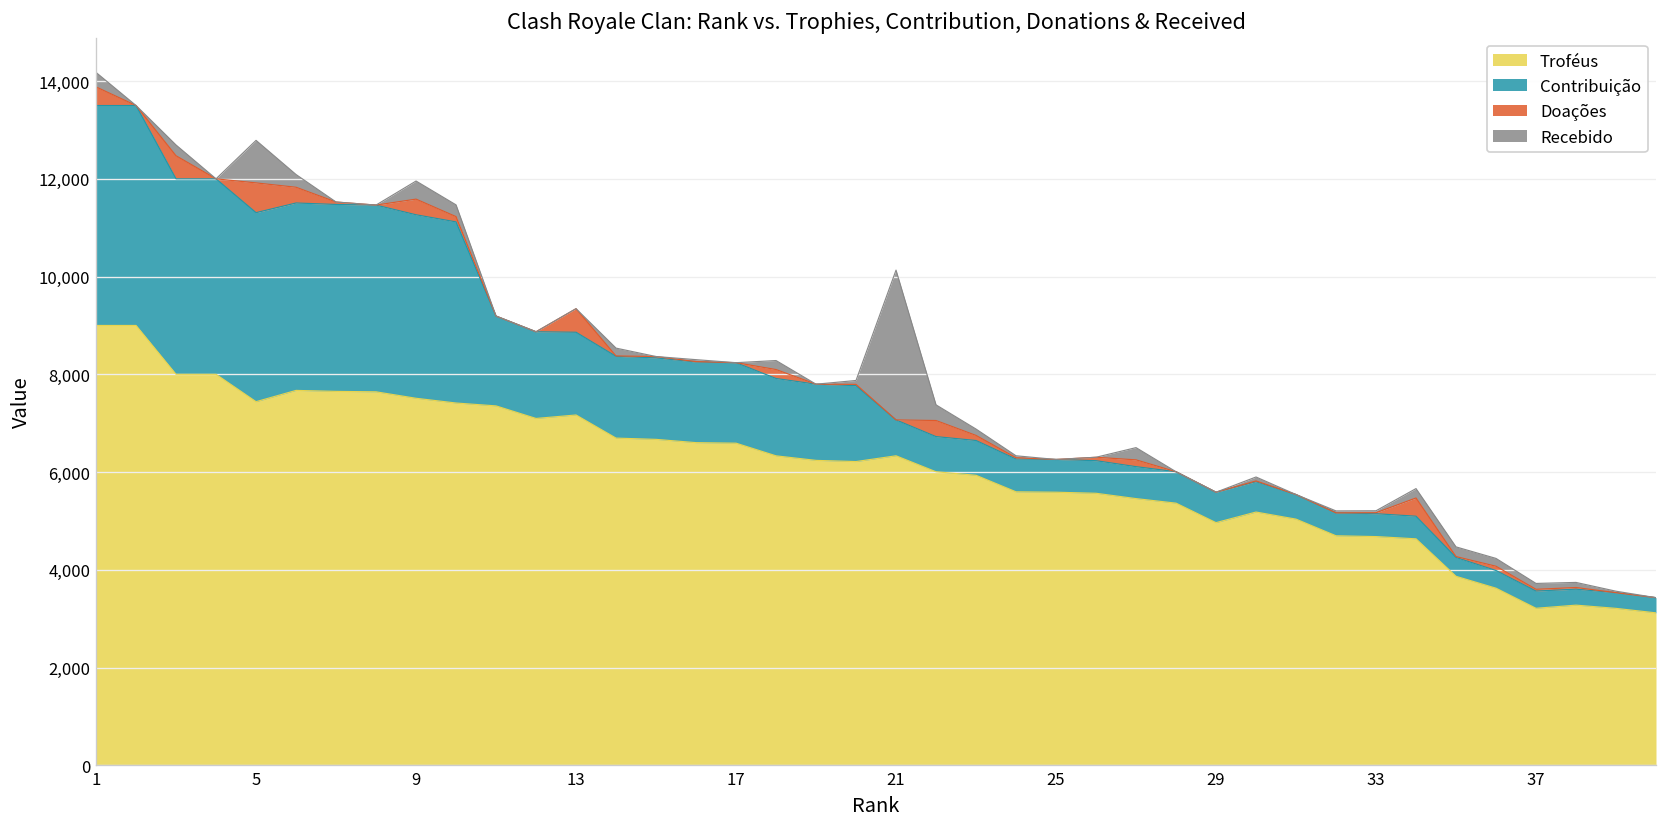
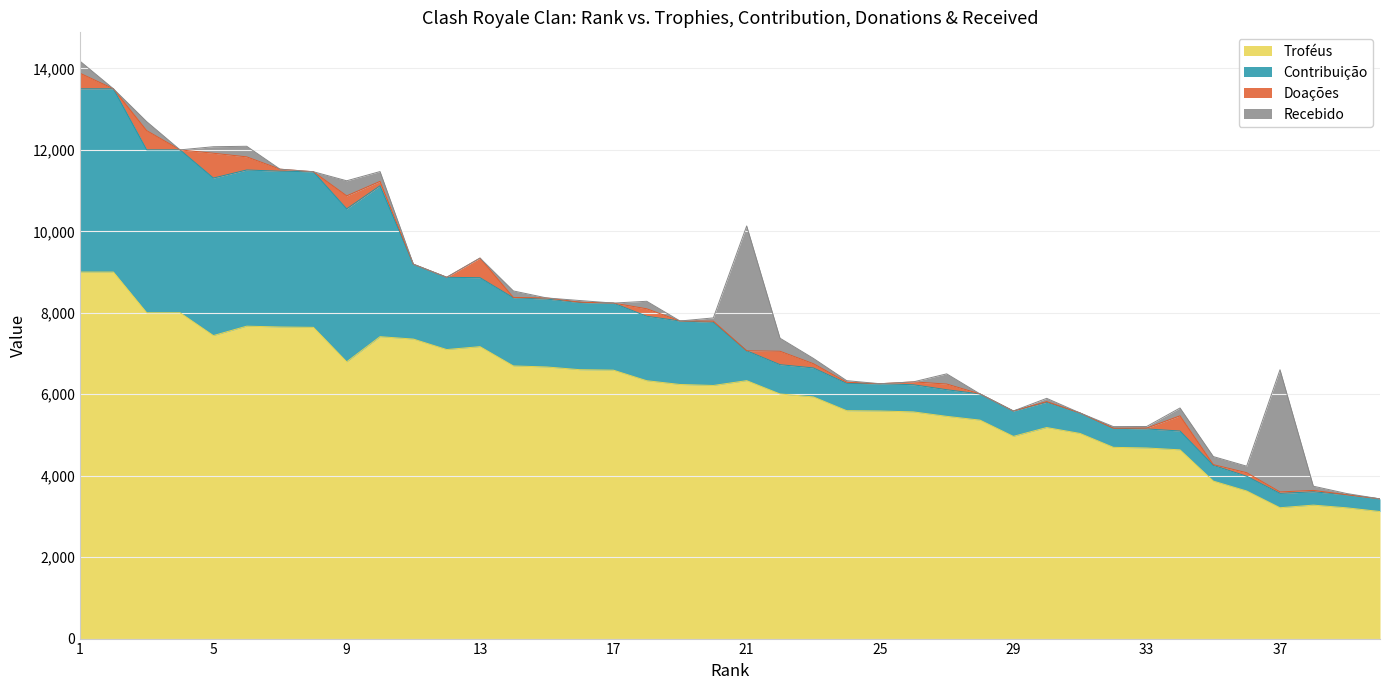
Recebido, 5: 900 -> 200
Troféus, 9: 7,500 -> 6,800
Recebido, 37: 100 -> 3,000
